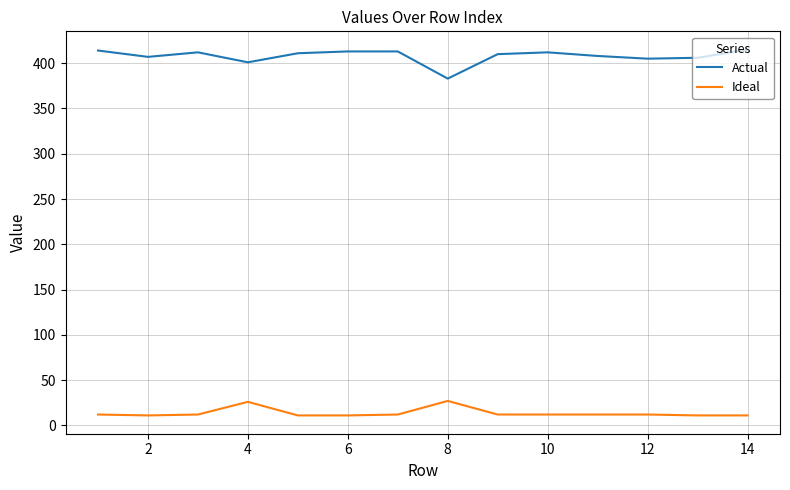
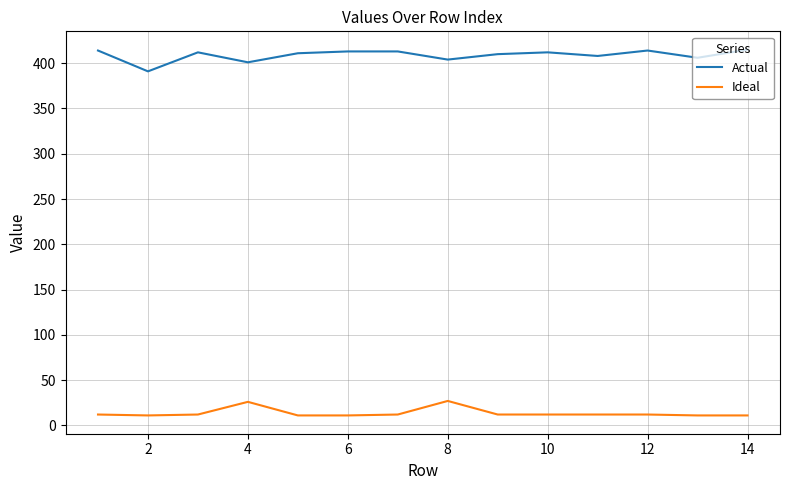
Actual, 2: 410 -> 390
Actual, 8: 380 -> 400
Actual, 12: 405 -> 414
